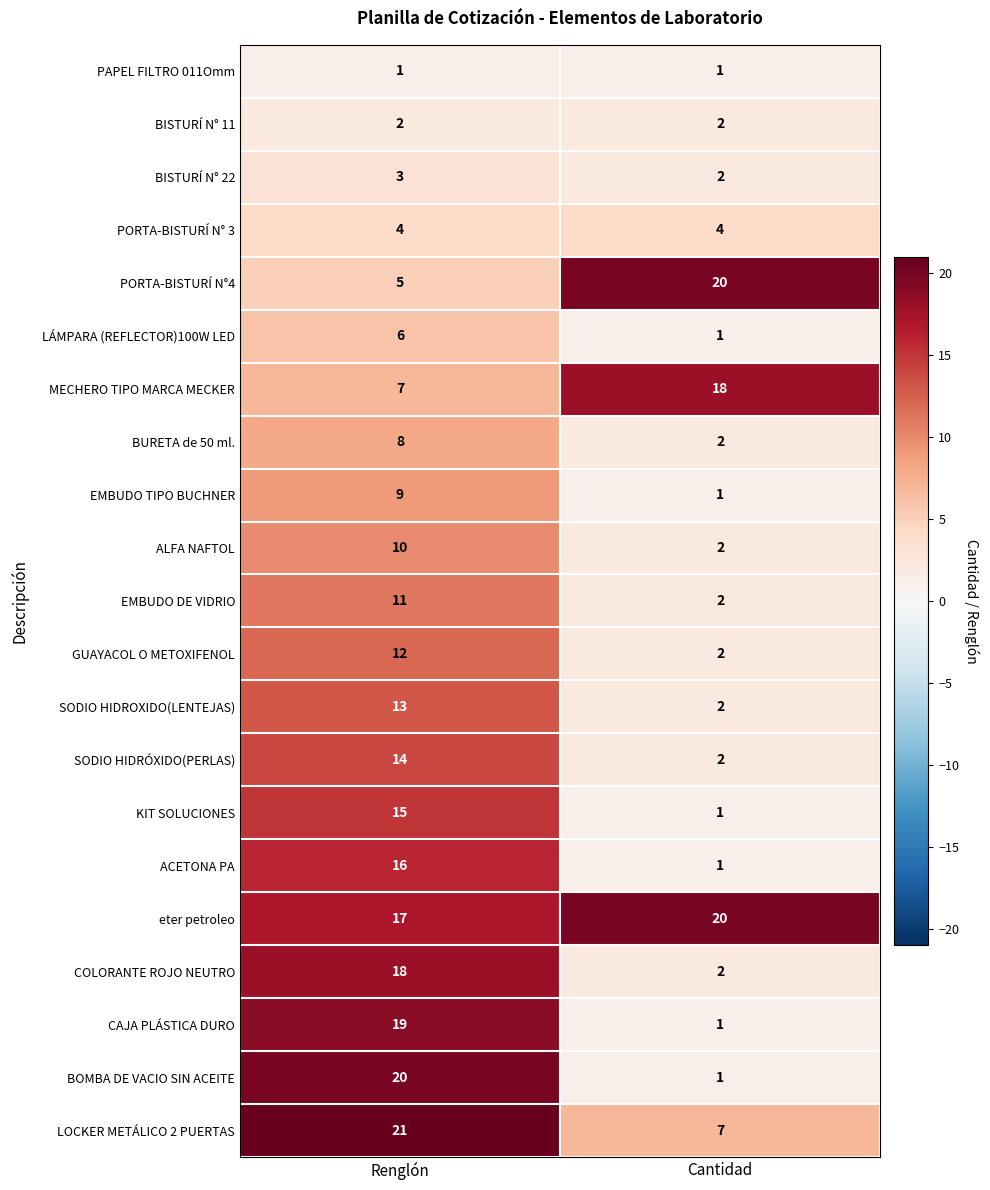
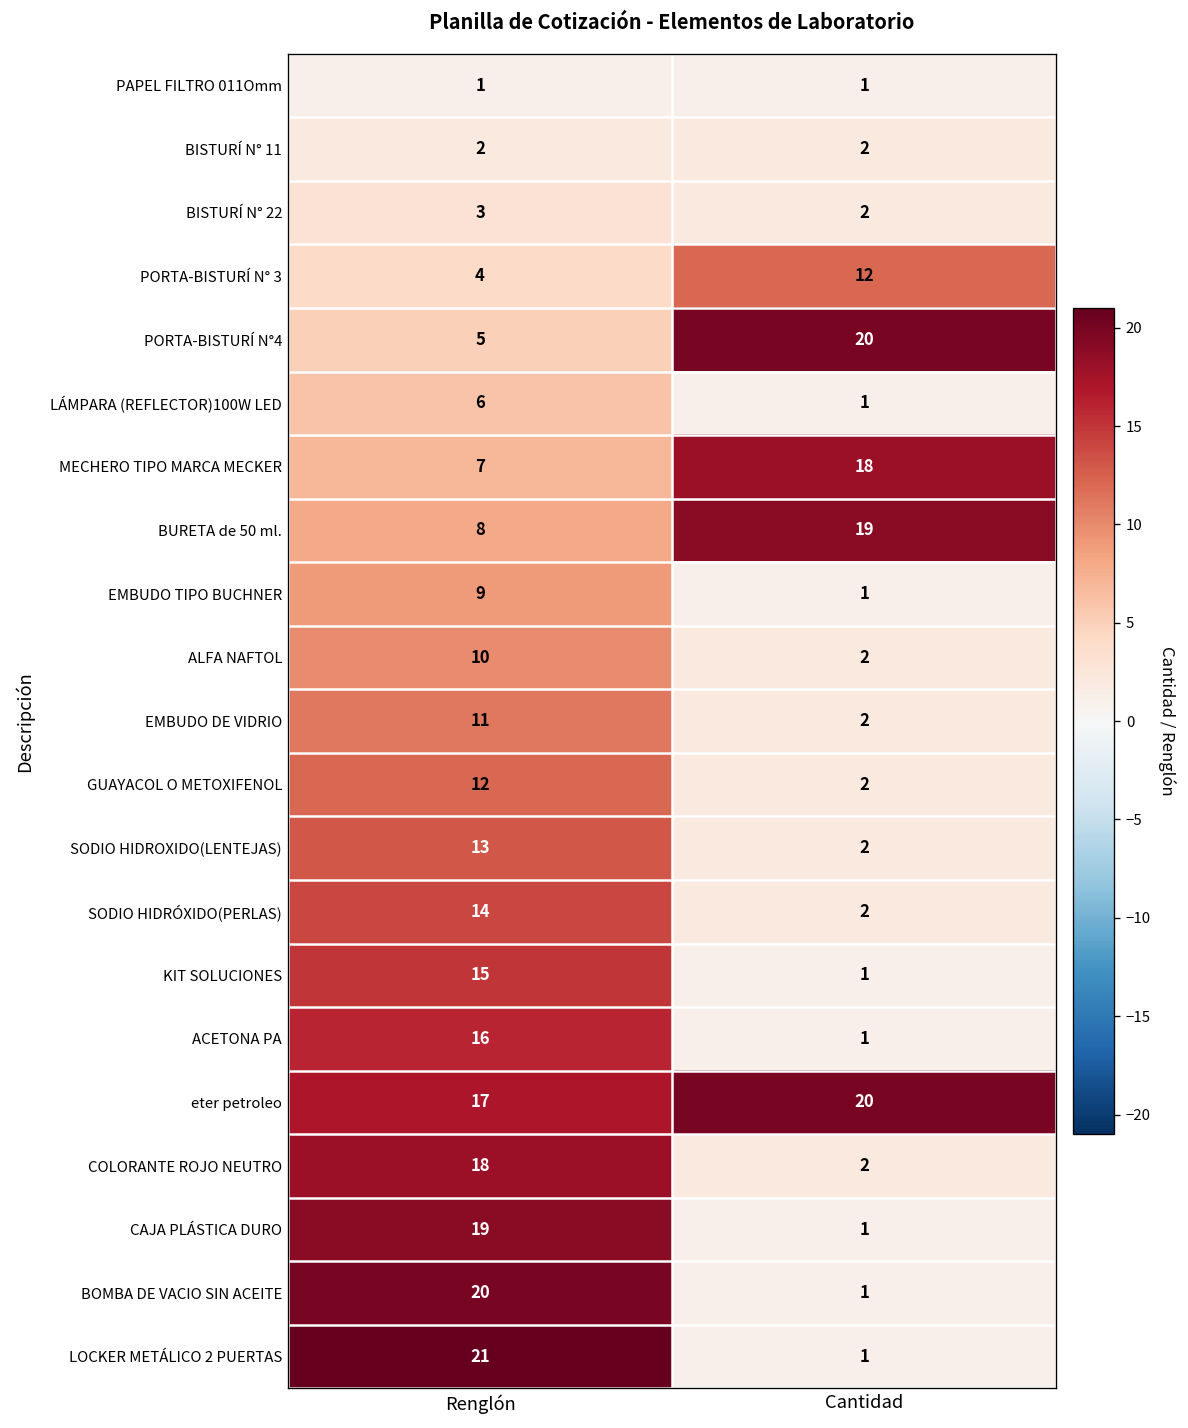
PORTA-BISTURÍ N° 3, Cantidad: 4 -> 12
BURETA de 50 ml., Cantidad: 2 -> 19
LOCKER METÁLICO 2 PUERTAS, Cantidad: 7 -> 1
